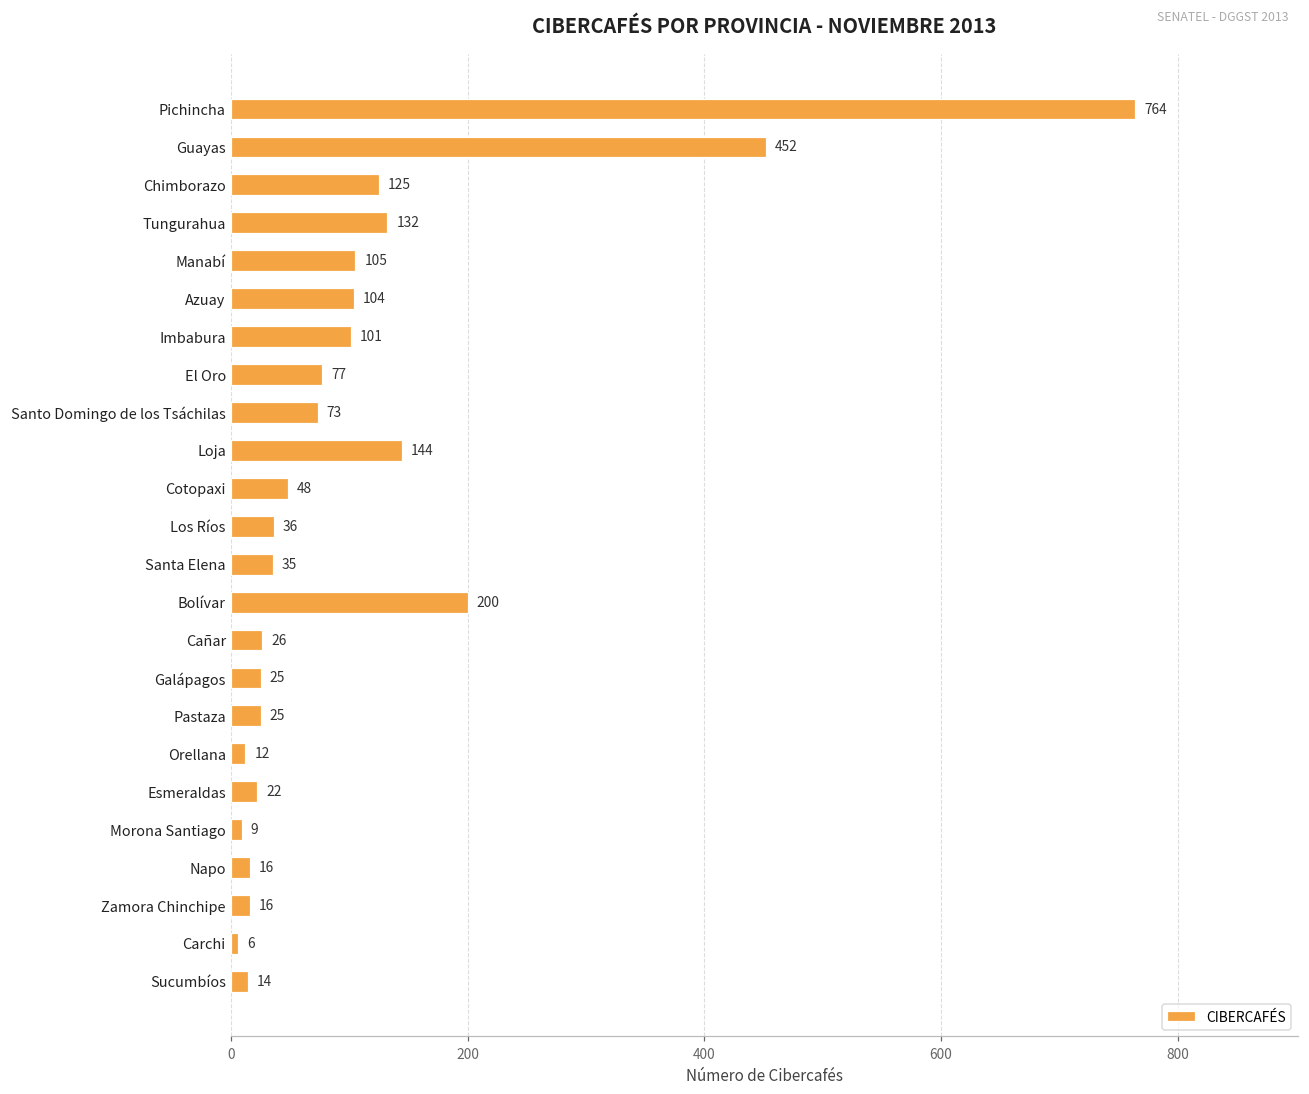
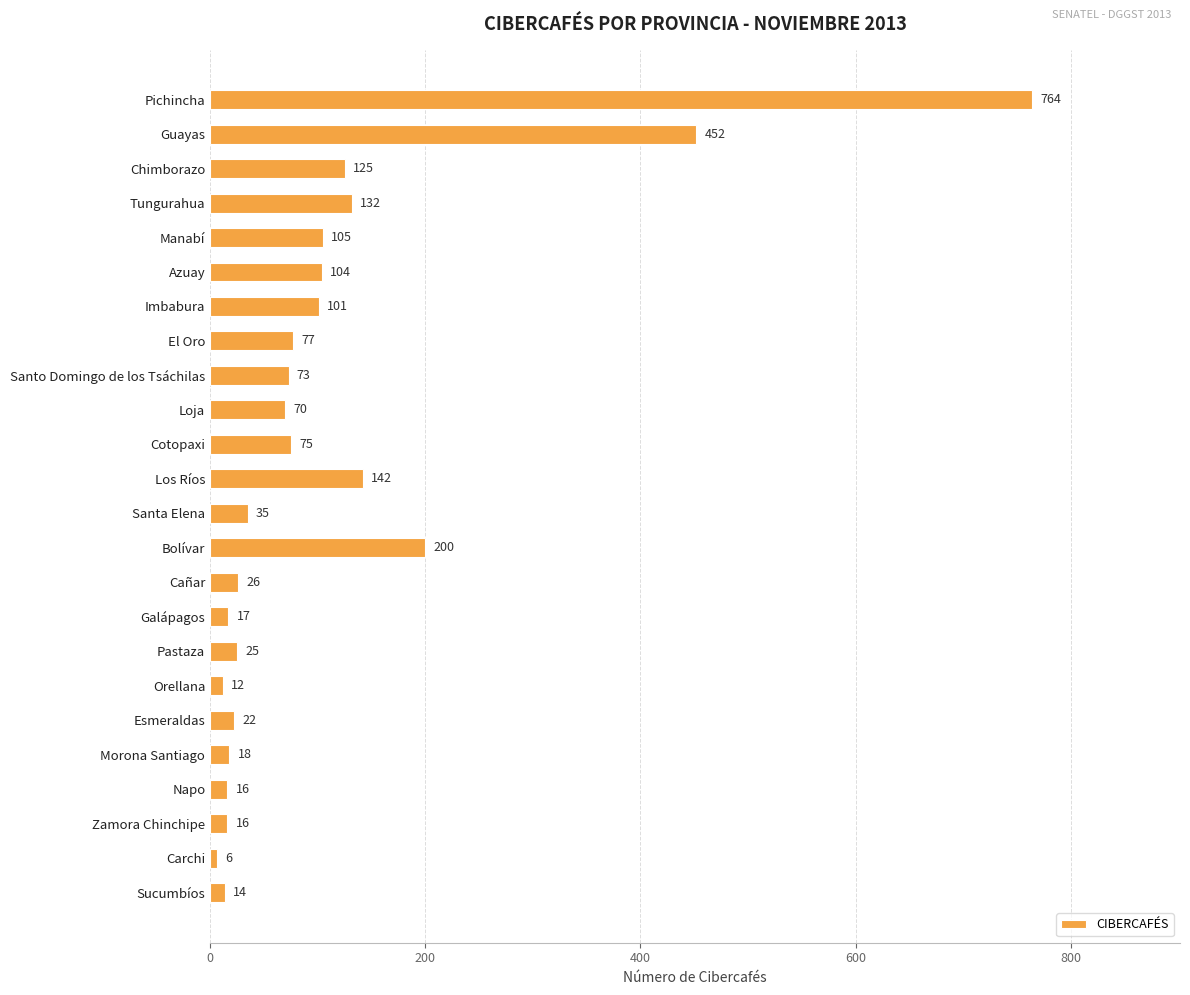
Loja: 144 -> 70
Cotopaxi: 48 -> 75
Los Ríos: 36 -> 142
Galápagos: 25 -> 17
Morona Santiago: 9 -> 18
